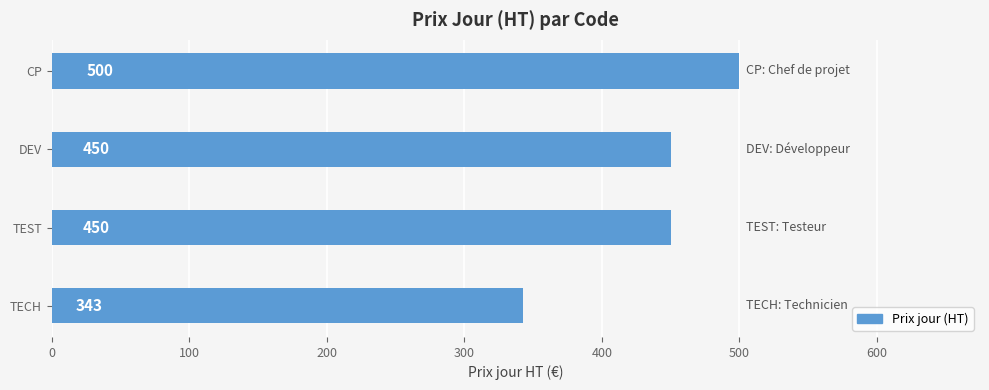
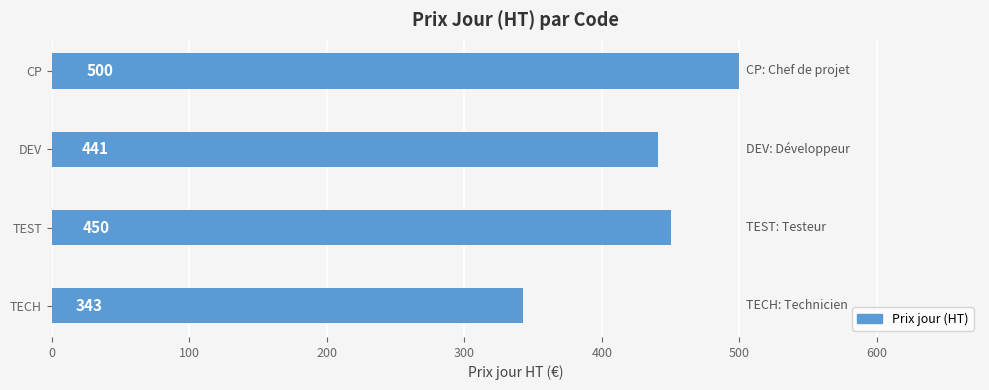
DEV: 450 -> 441
